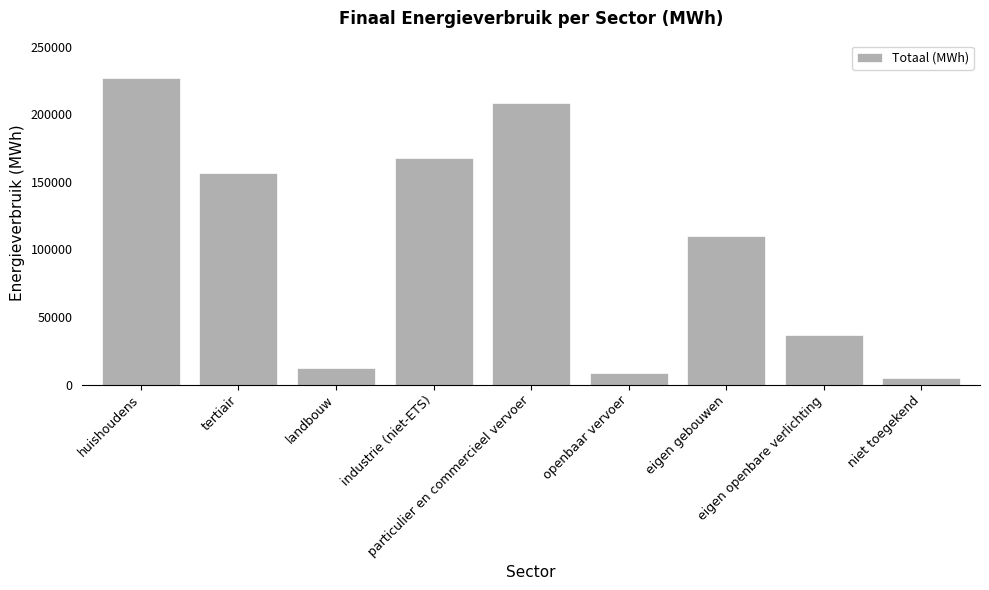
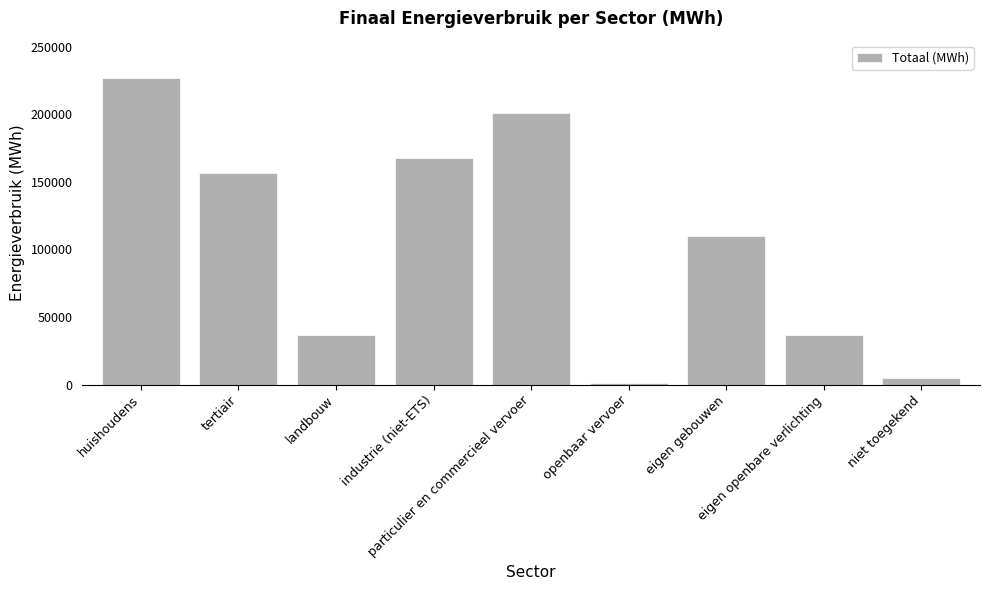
landbouw: 12000 -> 36000
particulier en commercieel vervoer: 209000 -> 201000
openbaar vervoer: 8000 -> 1000
